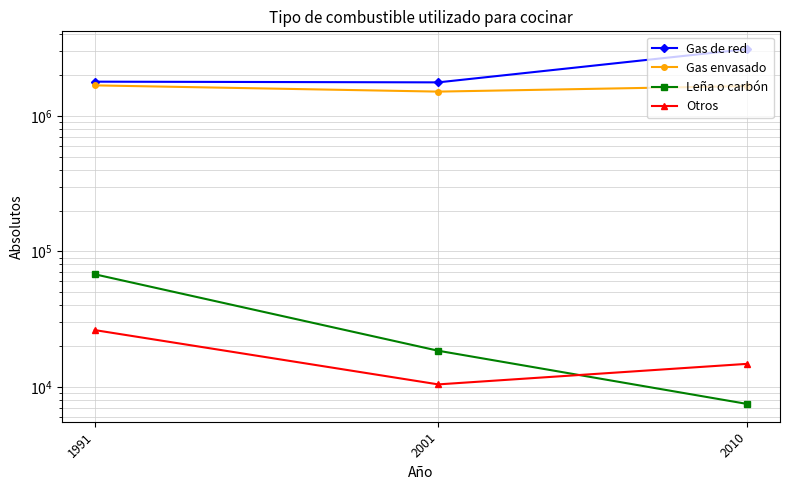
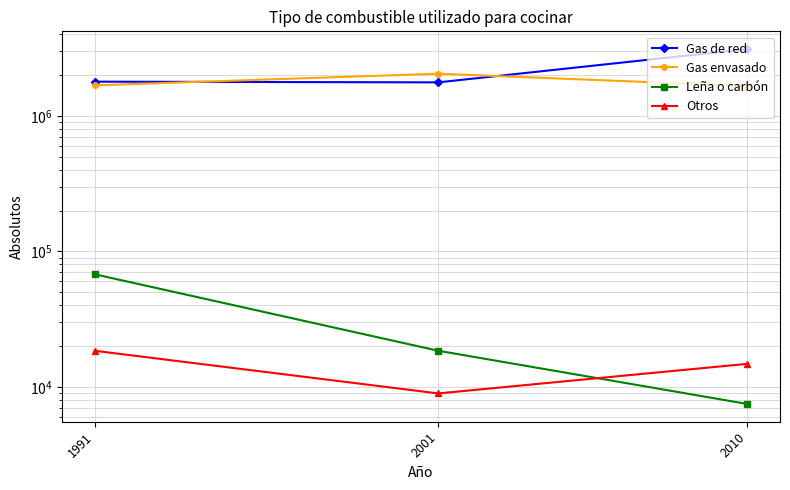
Otros, 1991: 26000 -> 18000
Gas envasado, 2001: 1500000 -> 2000000
Otros, 2001: 10000 -> 9000
